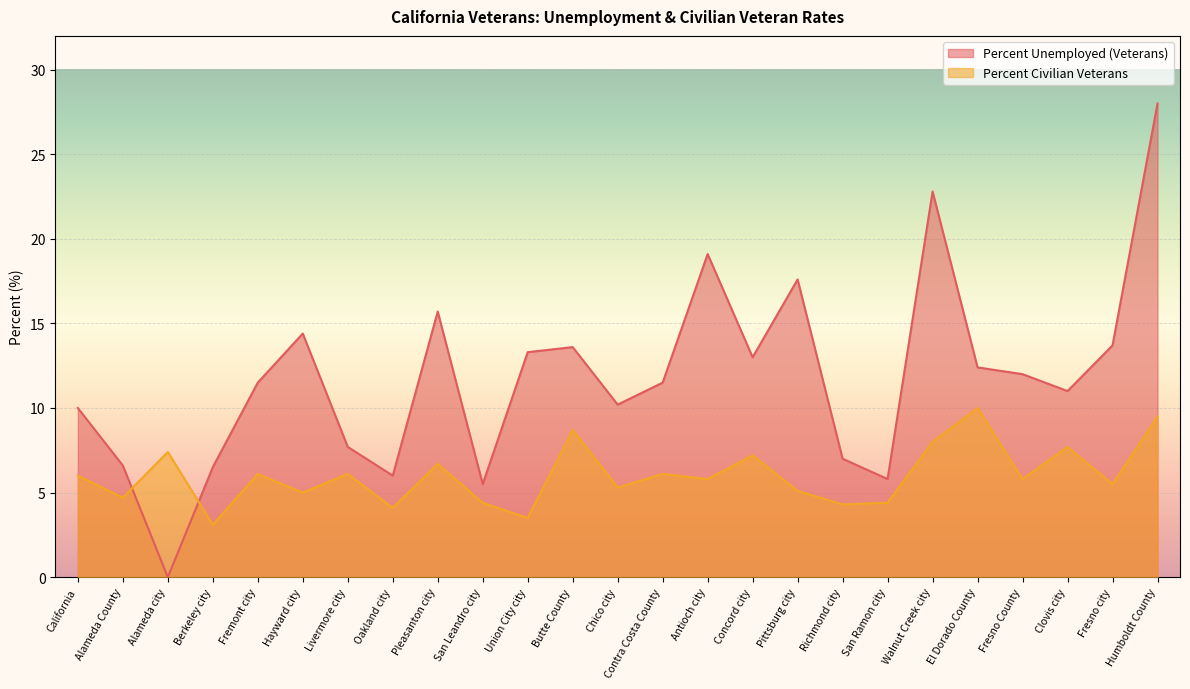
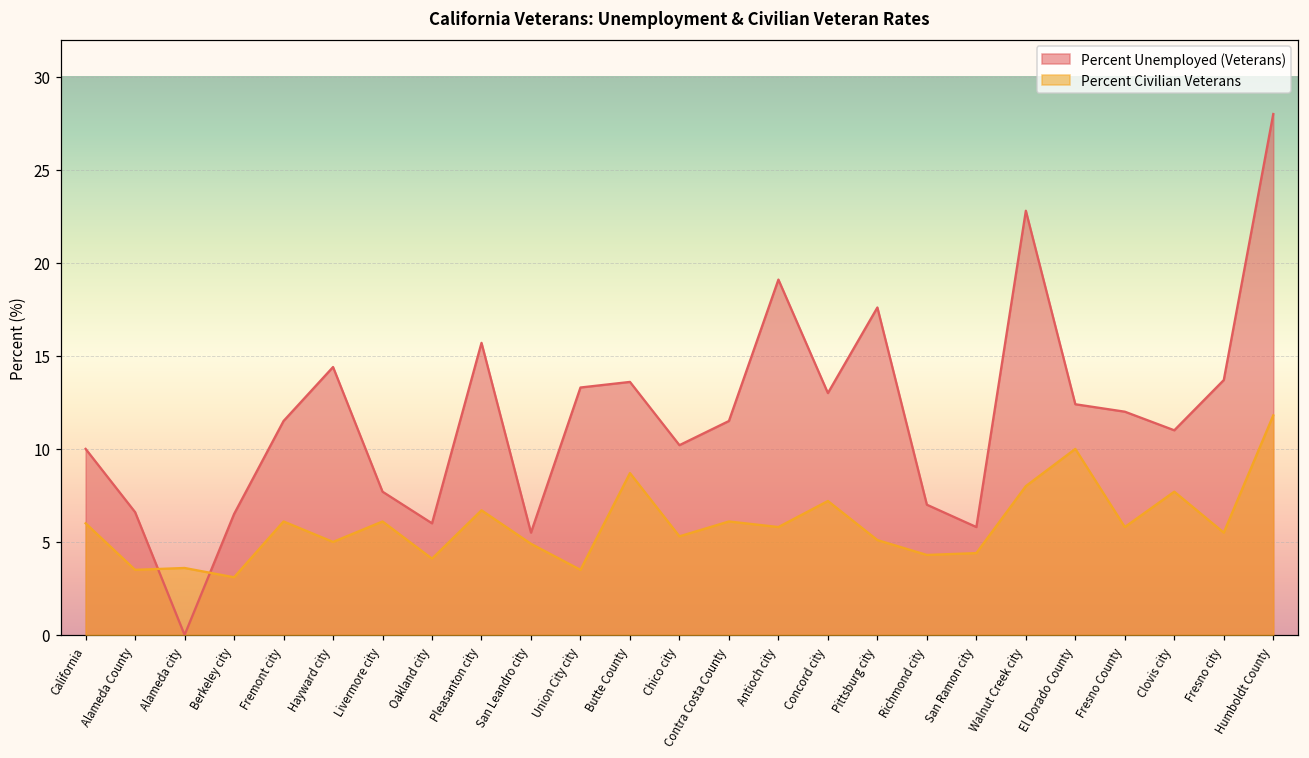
Percent Civilian Veterans, Alameda County: 4.7 -> 3.5
Percent Civilian Veterans, Alameda city: 7.4 -> 3.6
Percent Civilian Veterans, San Leandro city: 4.4 -> 4.9
Percent Civilian Veterans, Humboldt County: 9.5 -> 11.8
